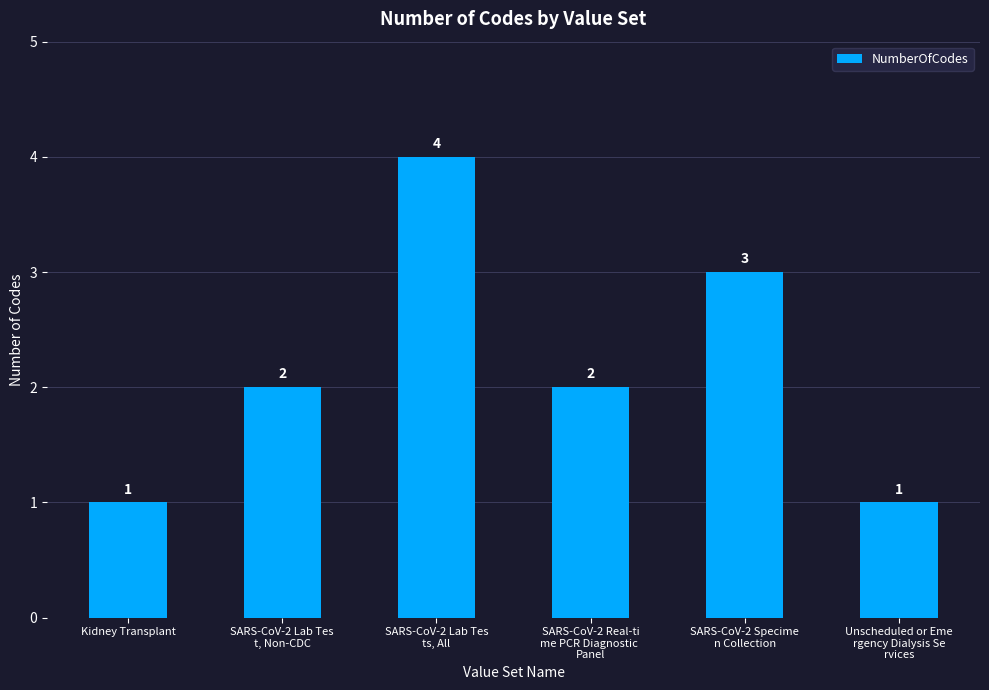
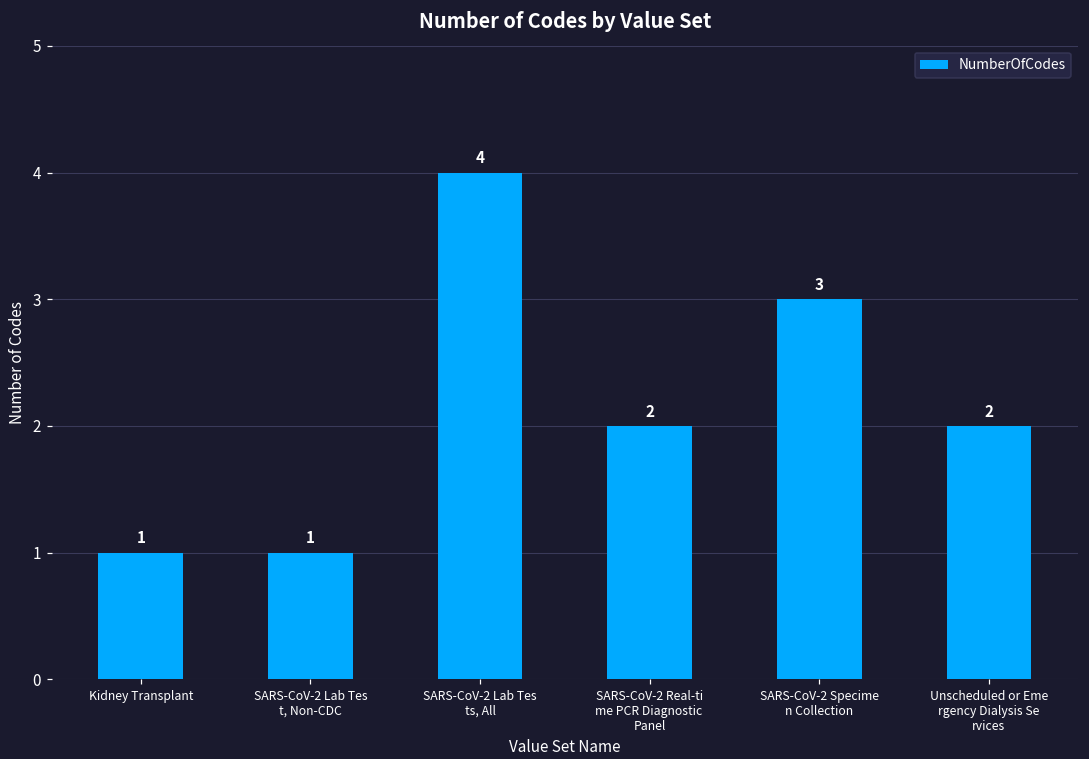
SARS-CoV-2 Lab Tes t, Non-CDC: 2 -> 1
Unscheduled or Eme rgency Dialysis Se rvices: 1 -> 2
